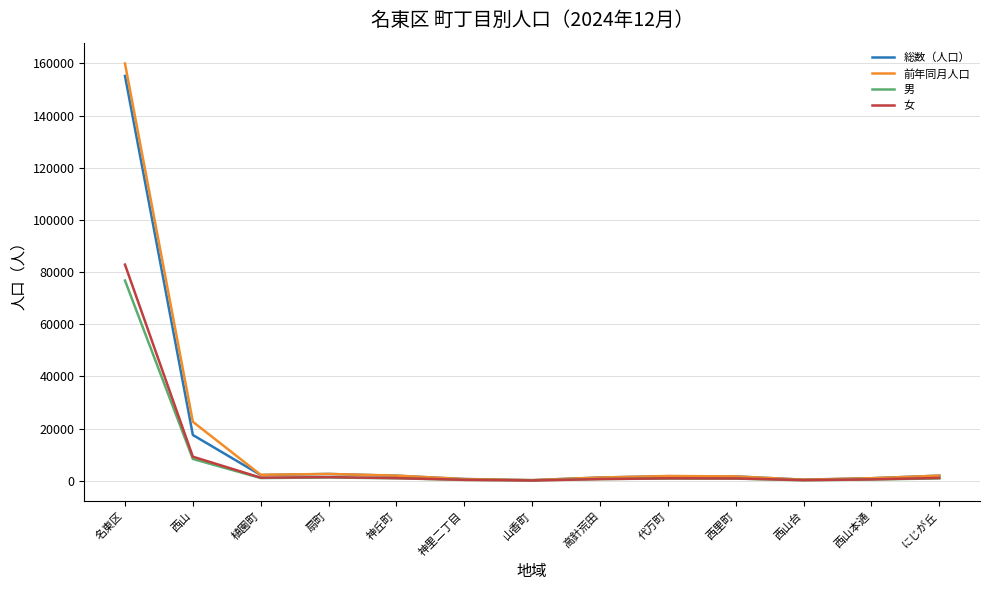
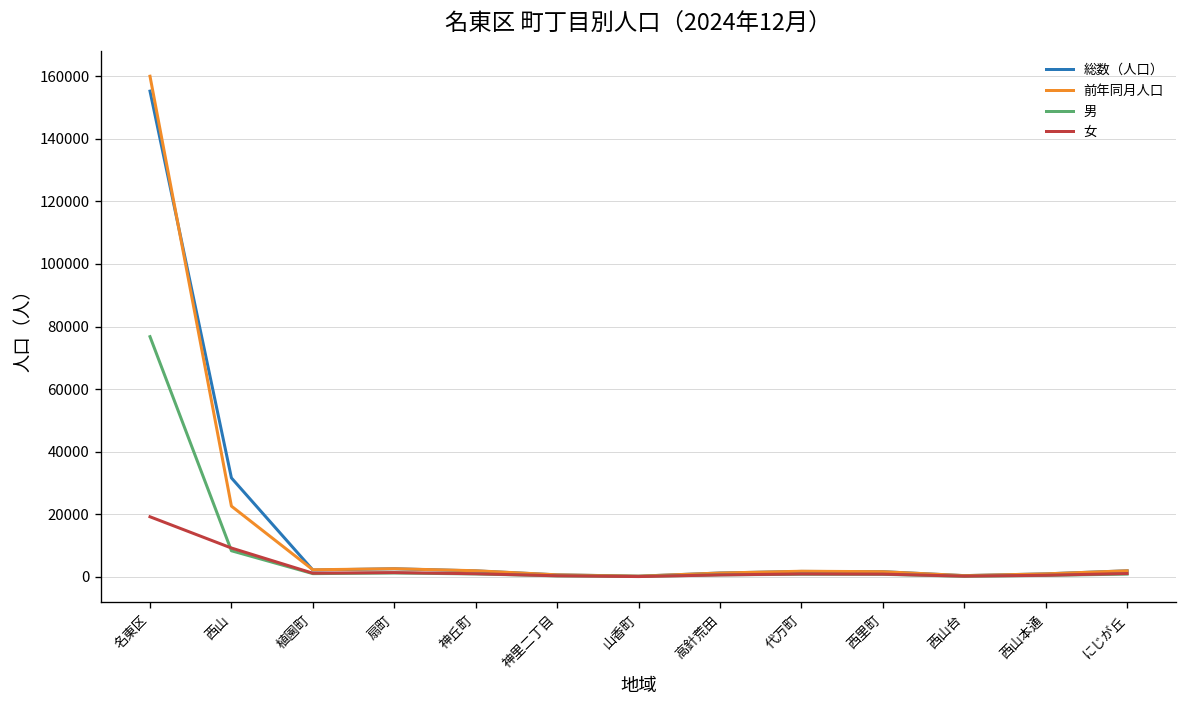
女, 名東区: 83000 -> 19000
総数（人口）, 西山: 18000 -> 32000
